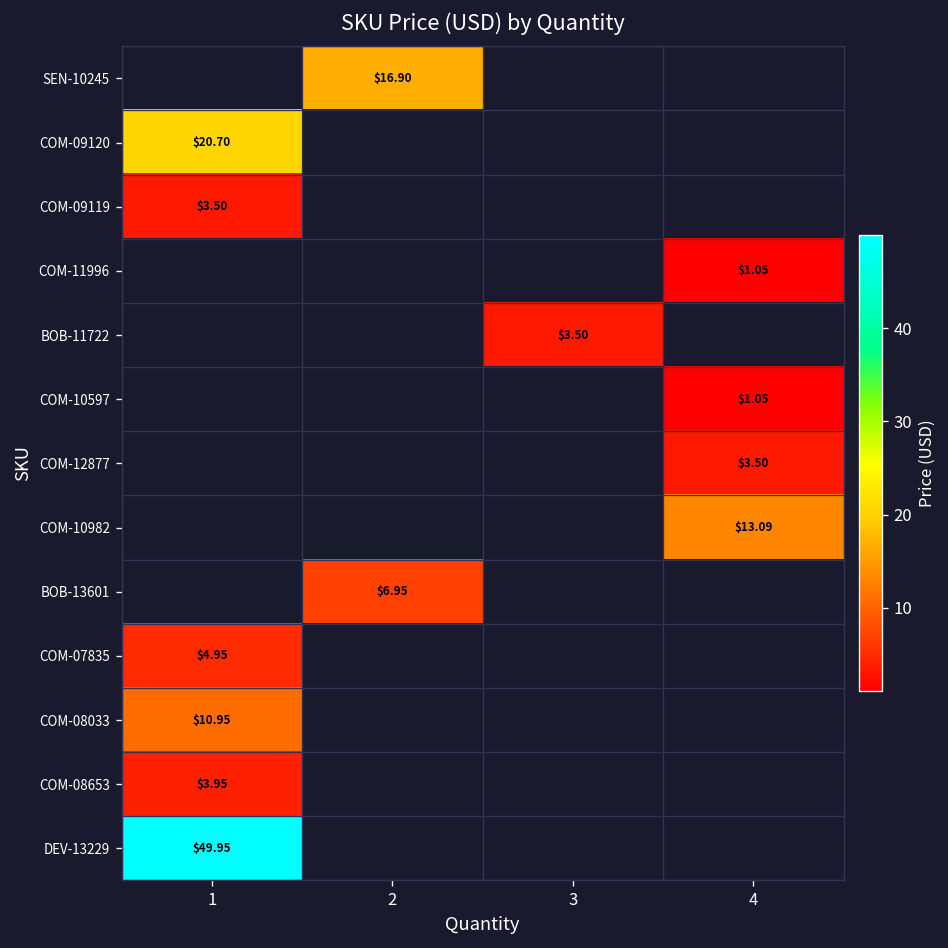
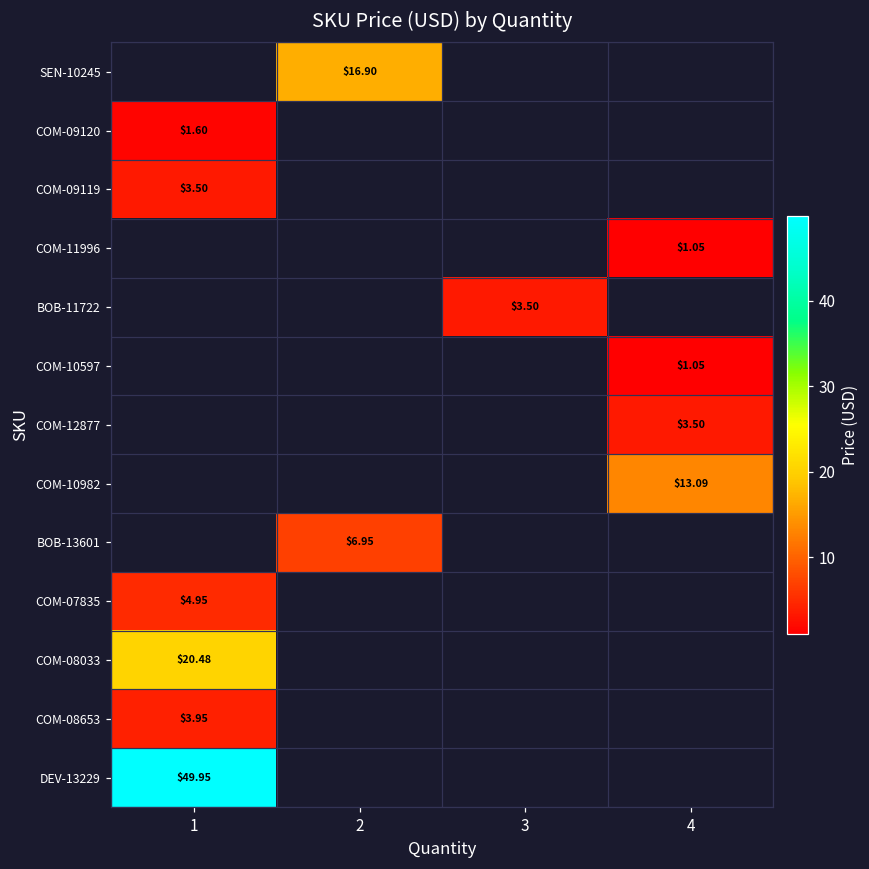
COM-09120, 1: $20.70 -> $1.60
COM-08033, 1: $10.95 -> $20.48
